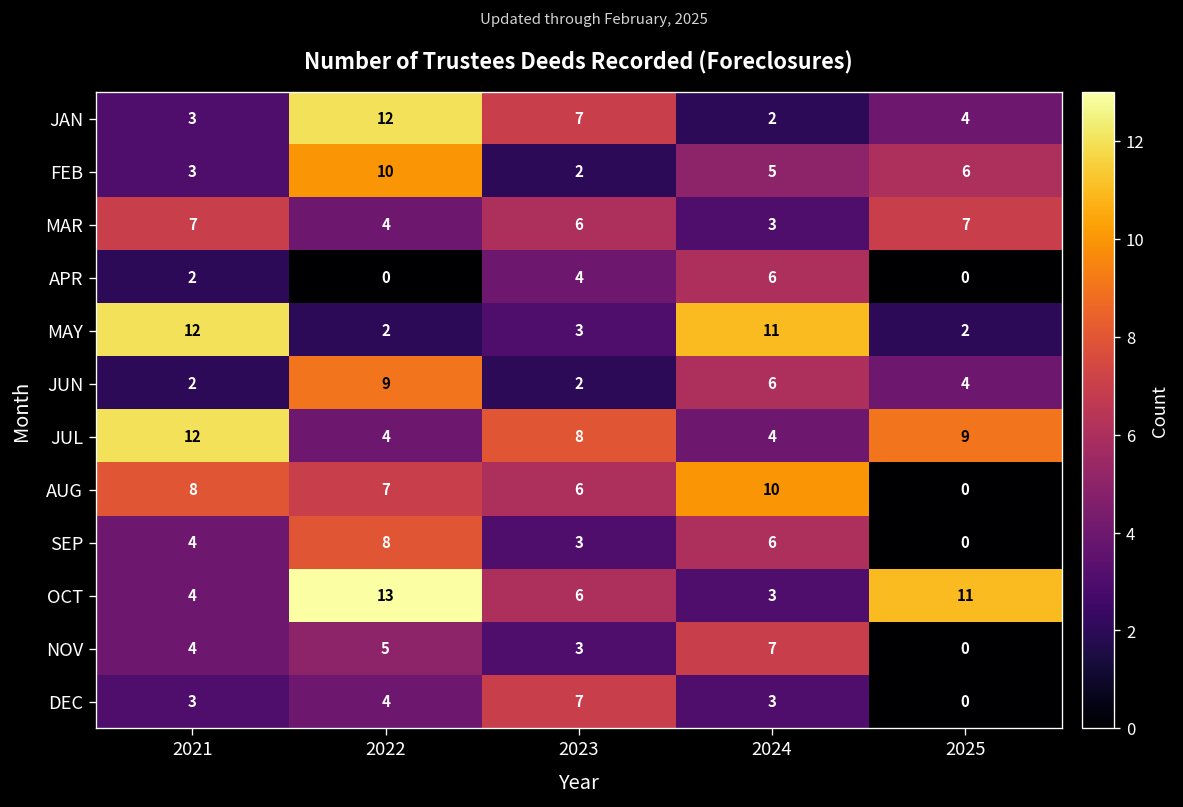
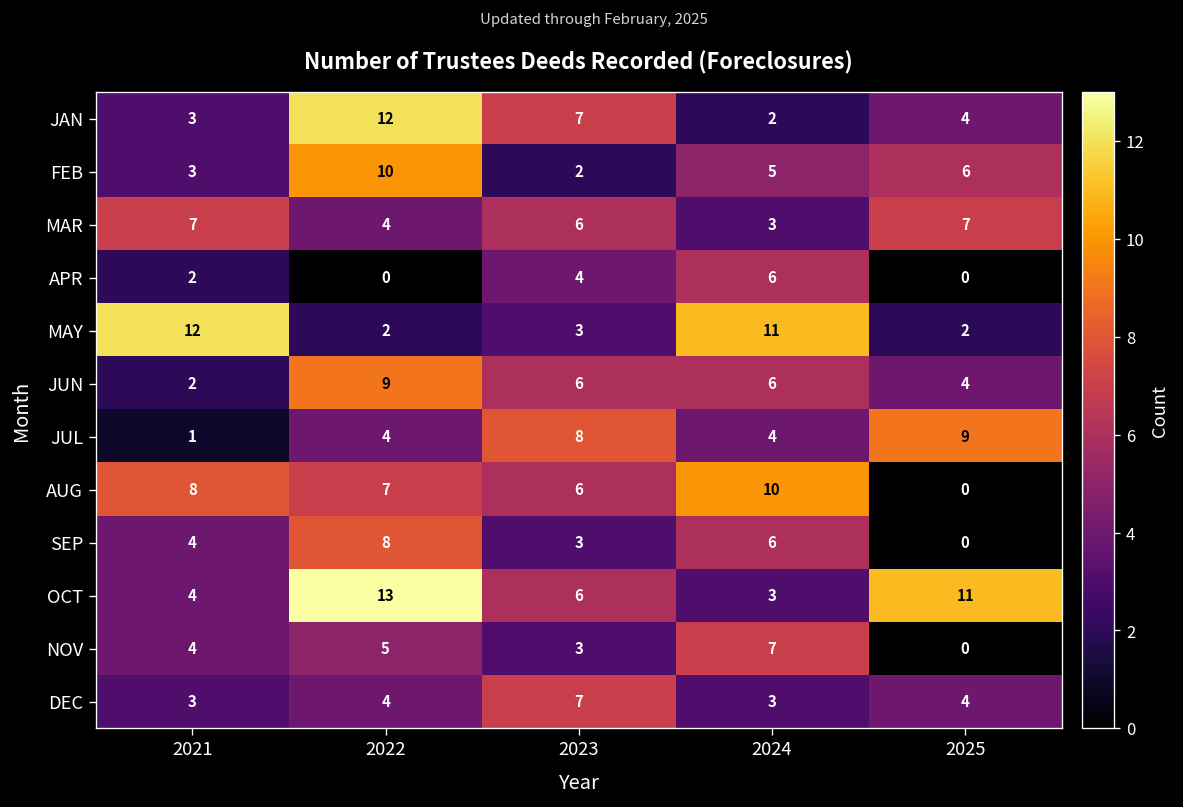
JUN, 2023: 2 -> 6
JUL, 2021: 12 -> 1
DEC, 2025: 0 -> 4
